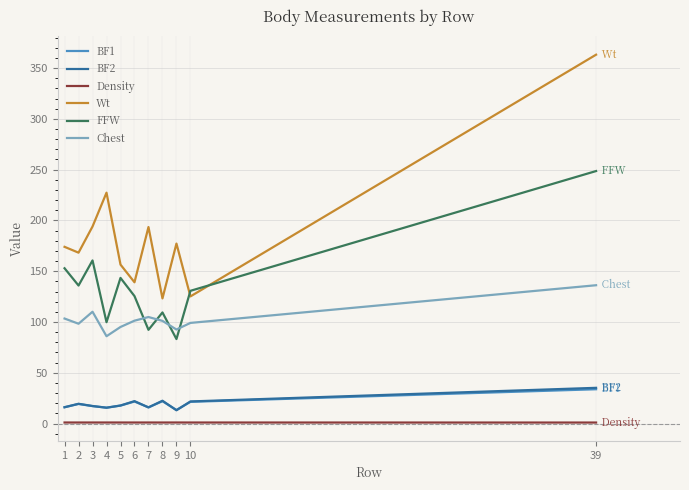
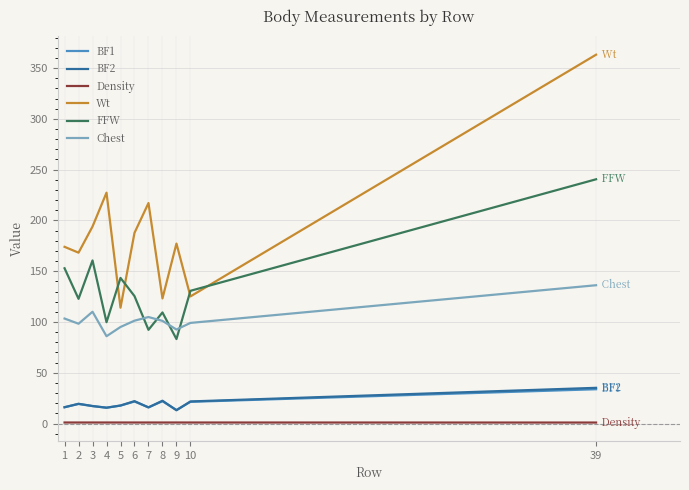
FFW, 2: 136 -> 123
Wt, 5: 157 -> 114
Wt, 6: 139 -> 188
Wt, 7: 194 -> 217
FFW, 39: 249 -> 241
